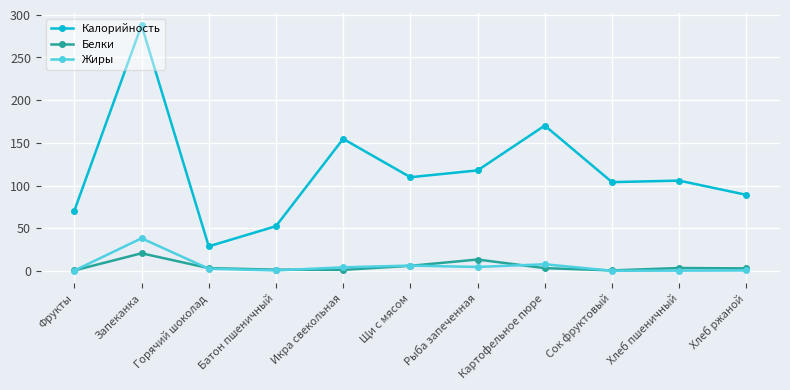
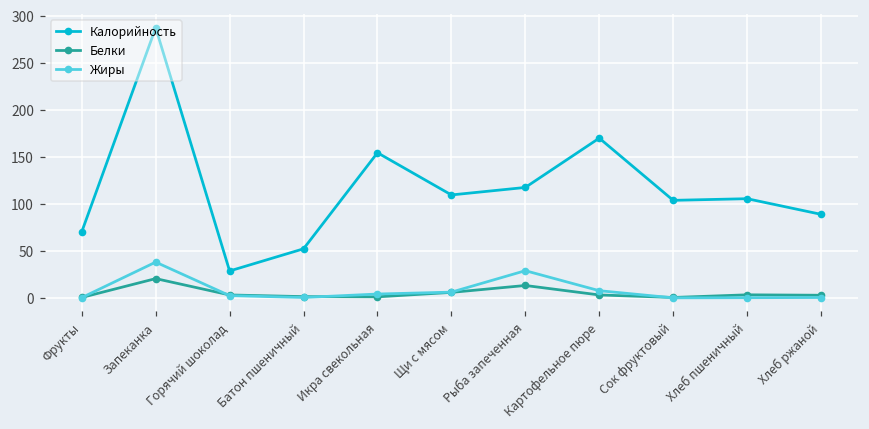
Жиры, Рыба запеченная: 0 -> 30
